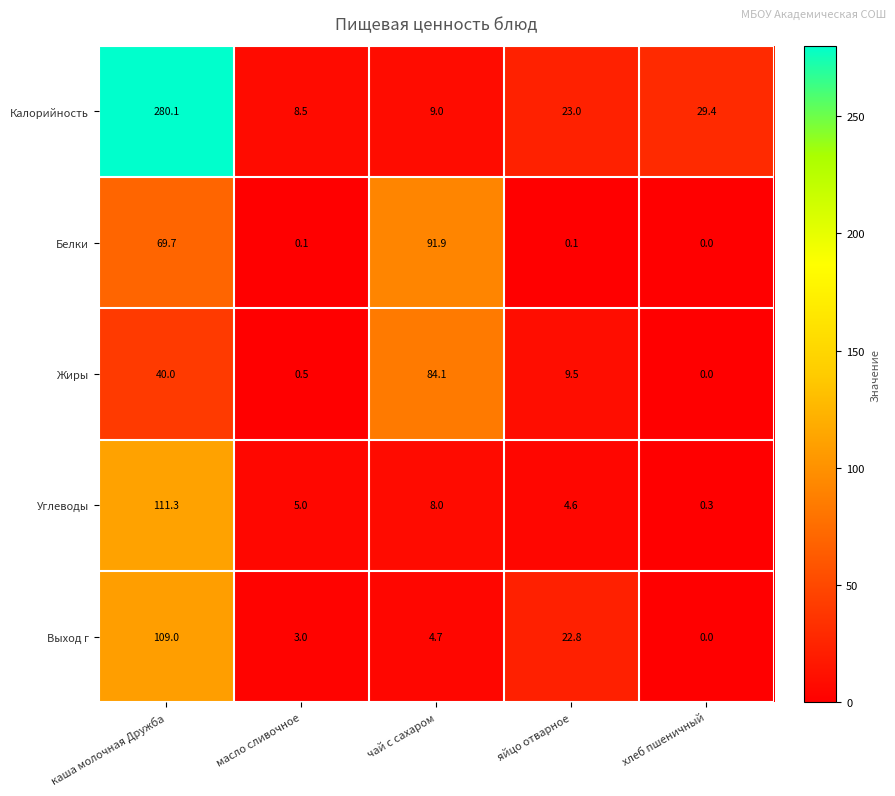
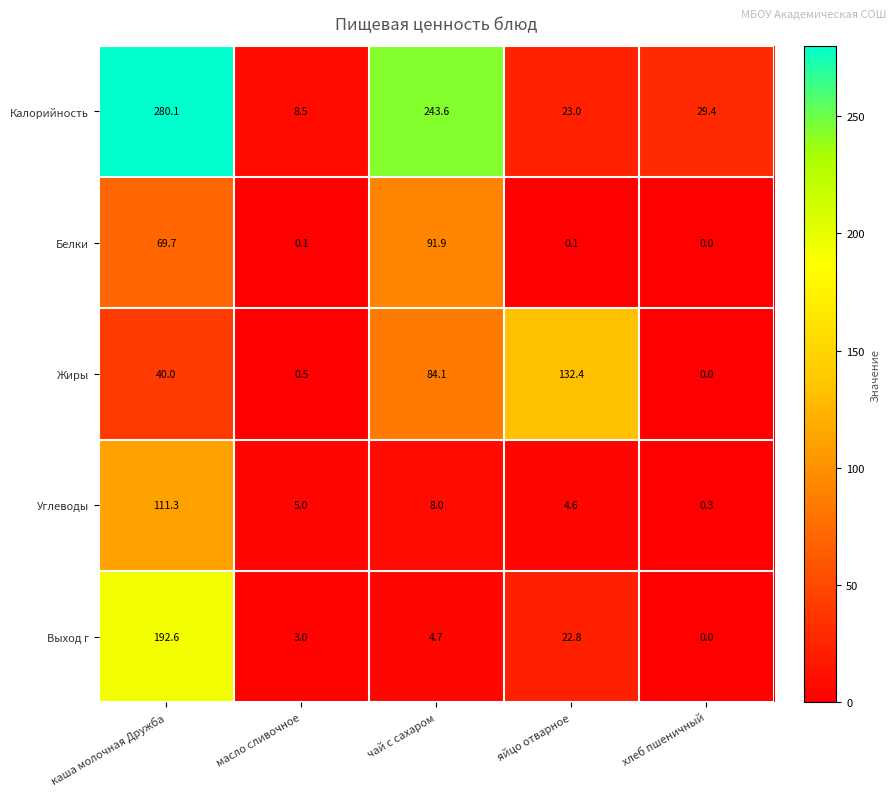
Калорийность, чай с сахаром: 9.0 -> 243.6
Жиры, яйцо отварное: 9.5 -> 132.4
Выход г, каша молочная Дружба: 109.0 -> 192.6
